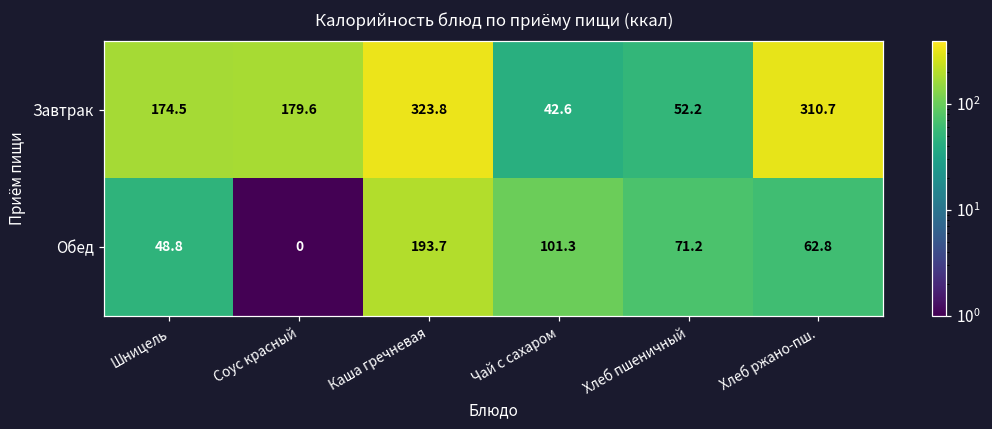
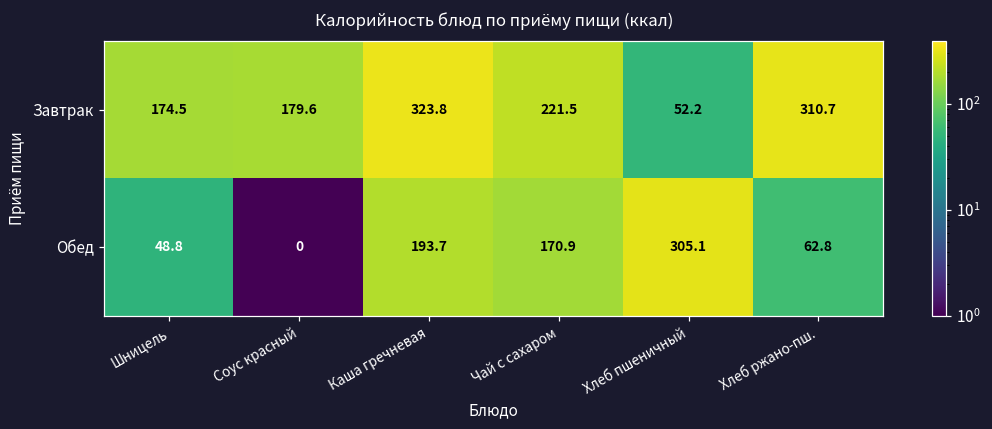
Завтрак, Чай с сахаром: 42.6 -> 221.5
Обед, Чай с сахаром: 101.3 -> 170.9
Обед, Хлеб пшеничный: 71.2 -> 305.1
